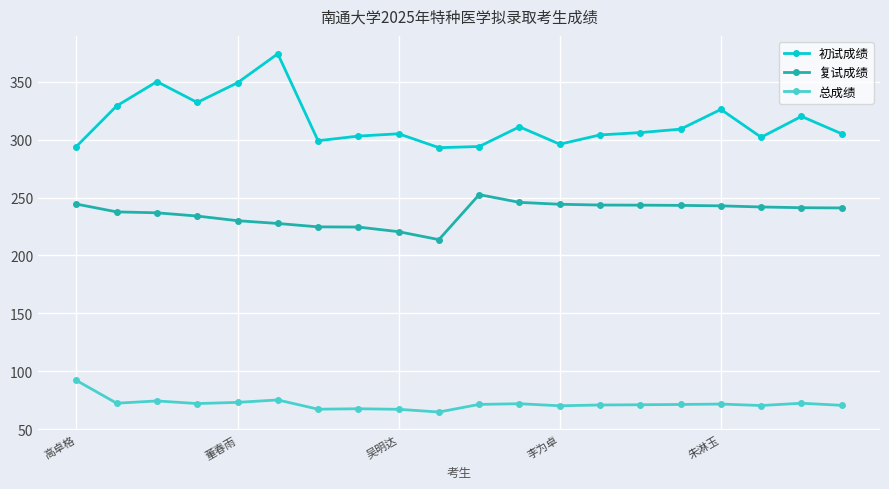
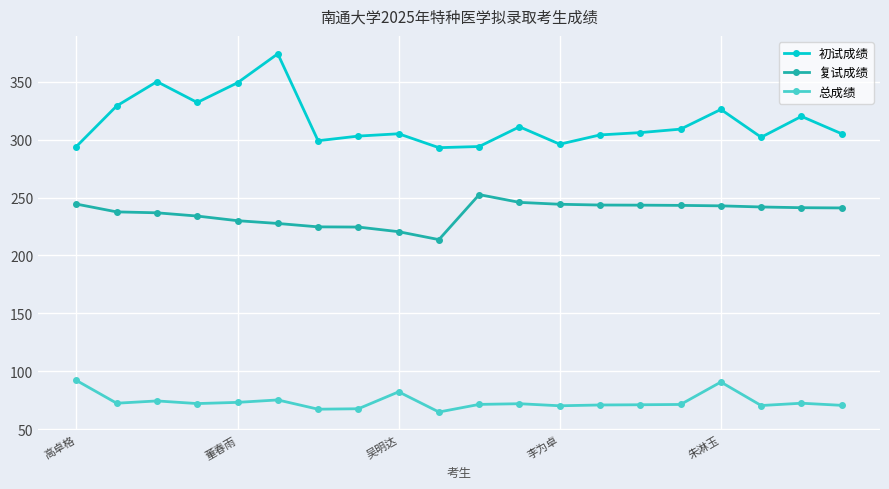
总成绩, 吴明达: 67 -> 82
总成绩, 朱淋玉: 72 -> 91
